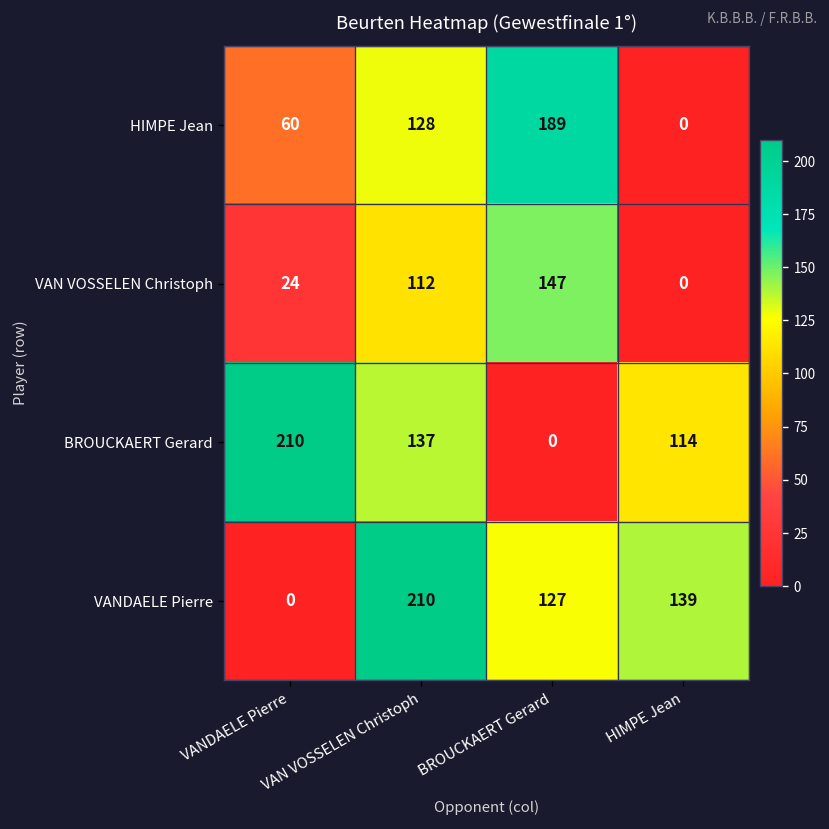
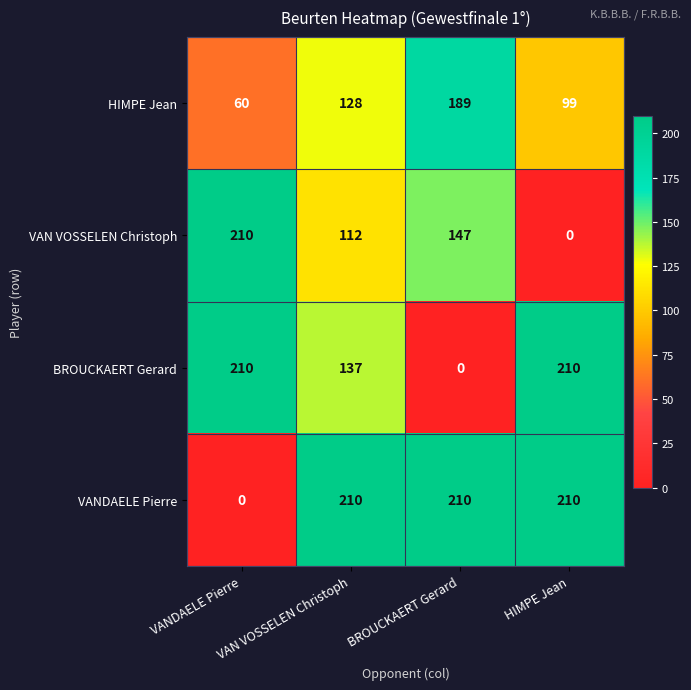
HIMPE Jean, HIMPE Jean: 0 -> 99
VAN VOSSELEN Christoph, VANDAELE Pierre: 24 -> 210
BROUCKAERT Gerard, HIMPE Jean: 114 -> 210
VANDAELE Pierre, BROUCKAERT Gerard: 127 -> 210
VANDAELE Pierre, HIMPE Jean: 139 -> 210
